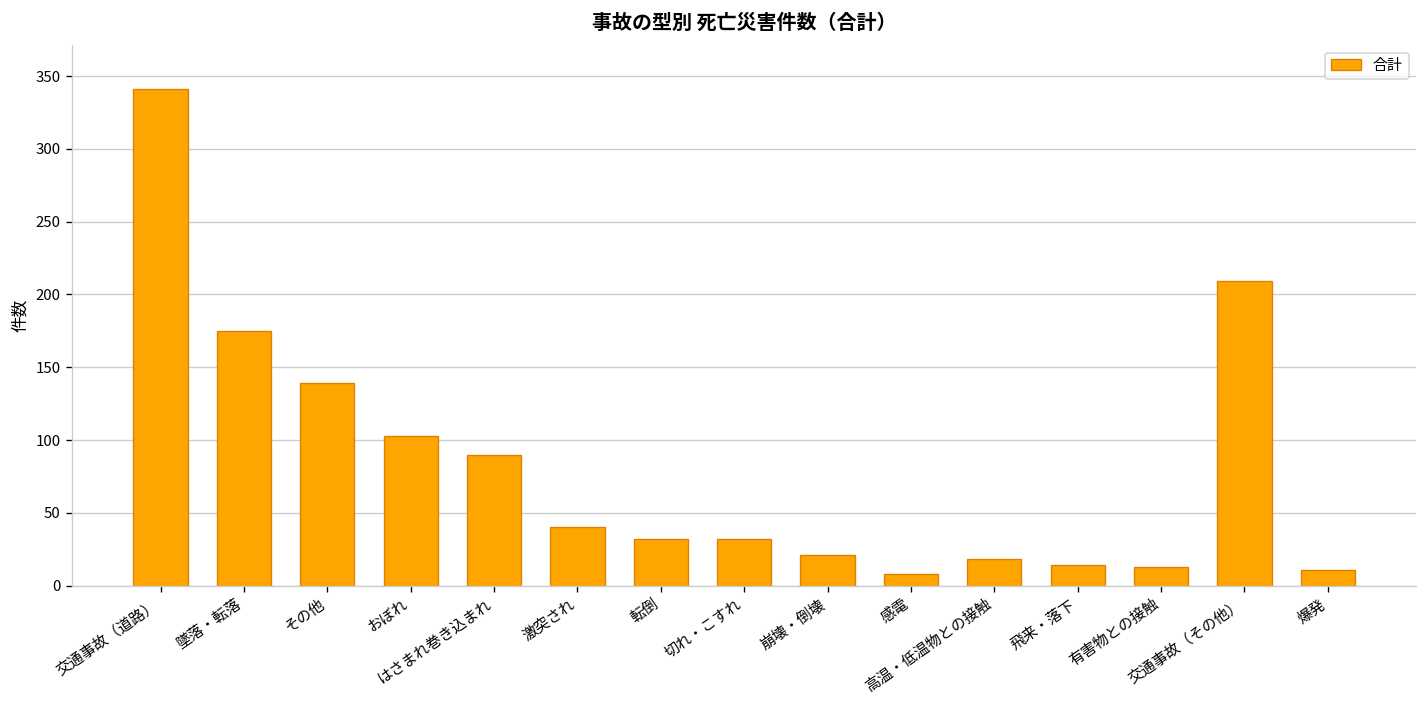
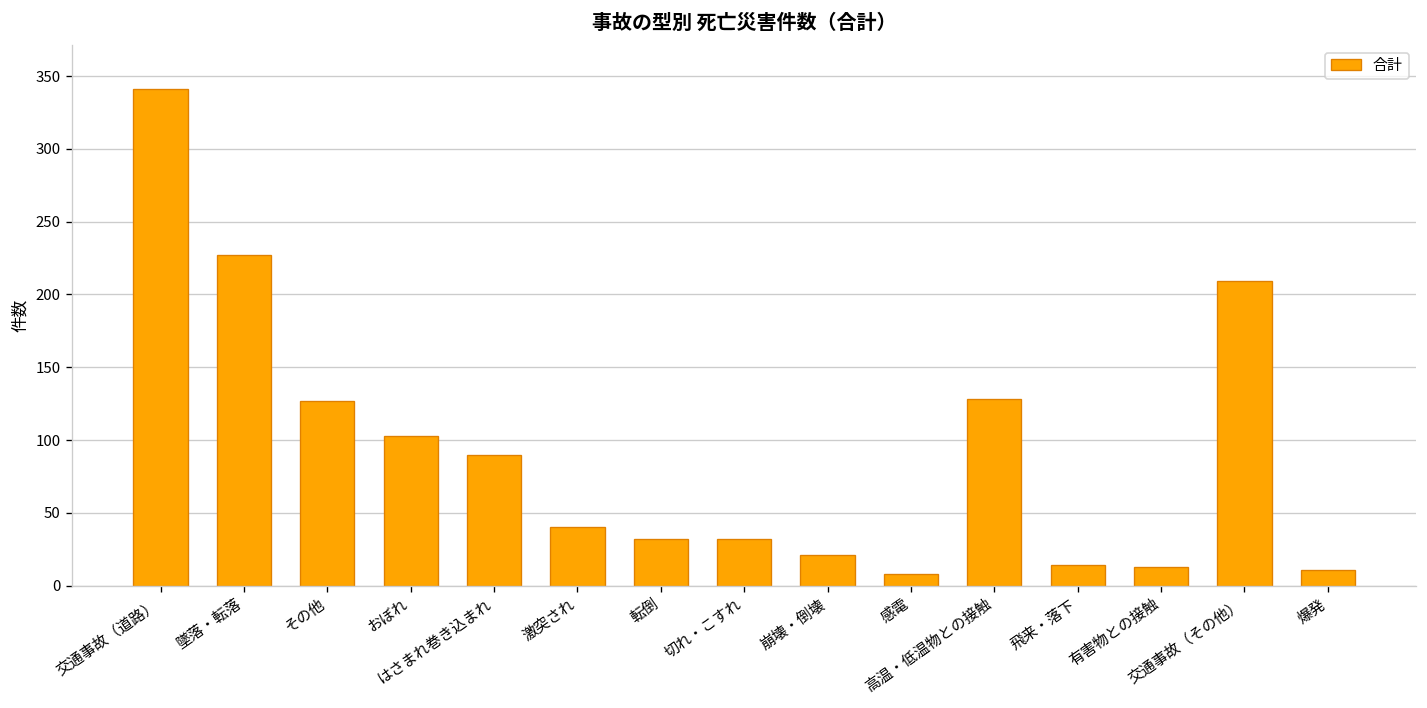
墜落・転落: 175 -> 227
その他: 139 -> 127
高温・低温物との接触: 18 -> 128
